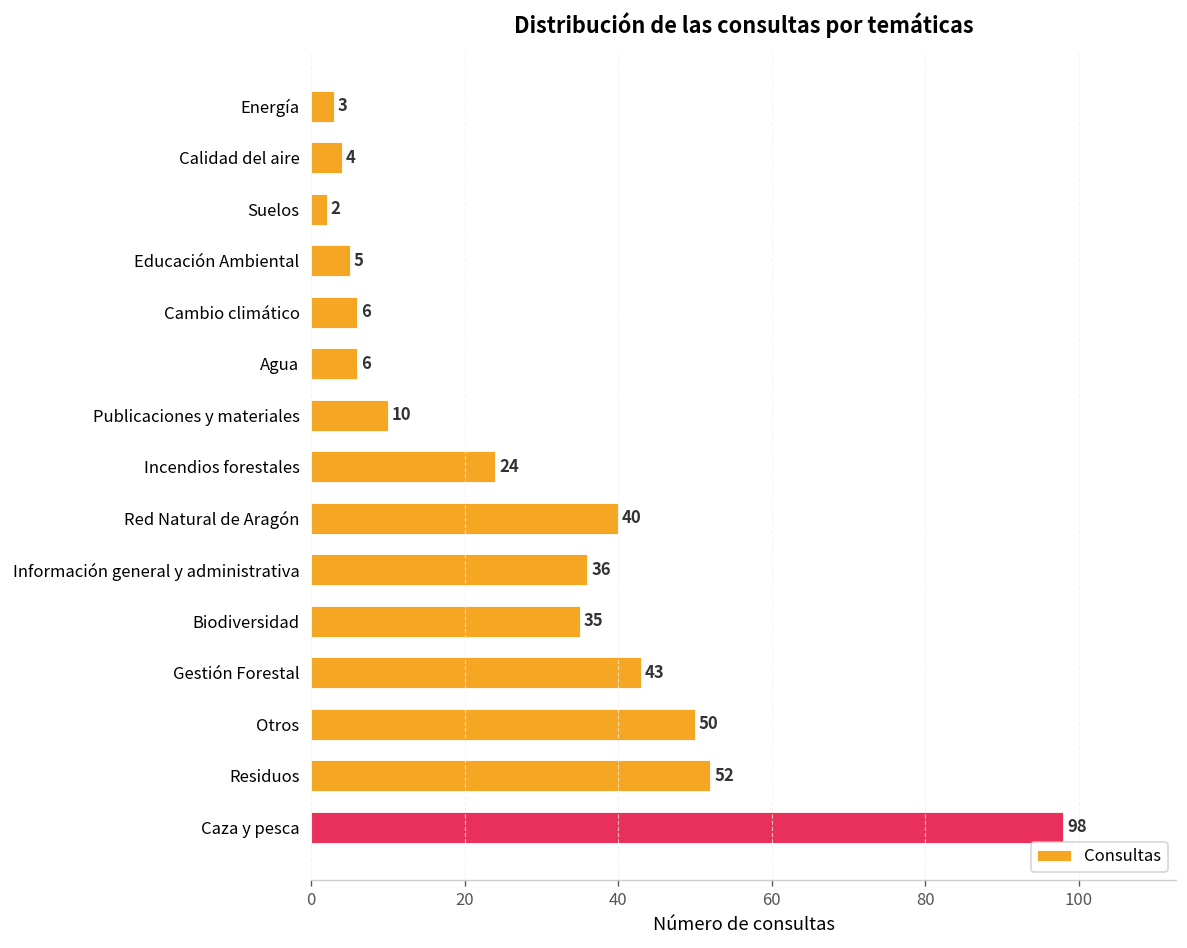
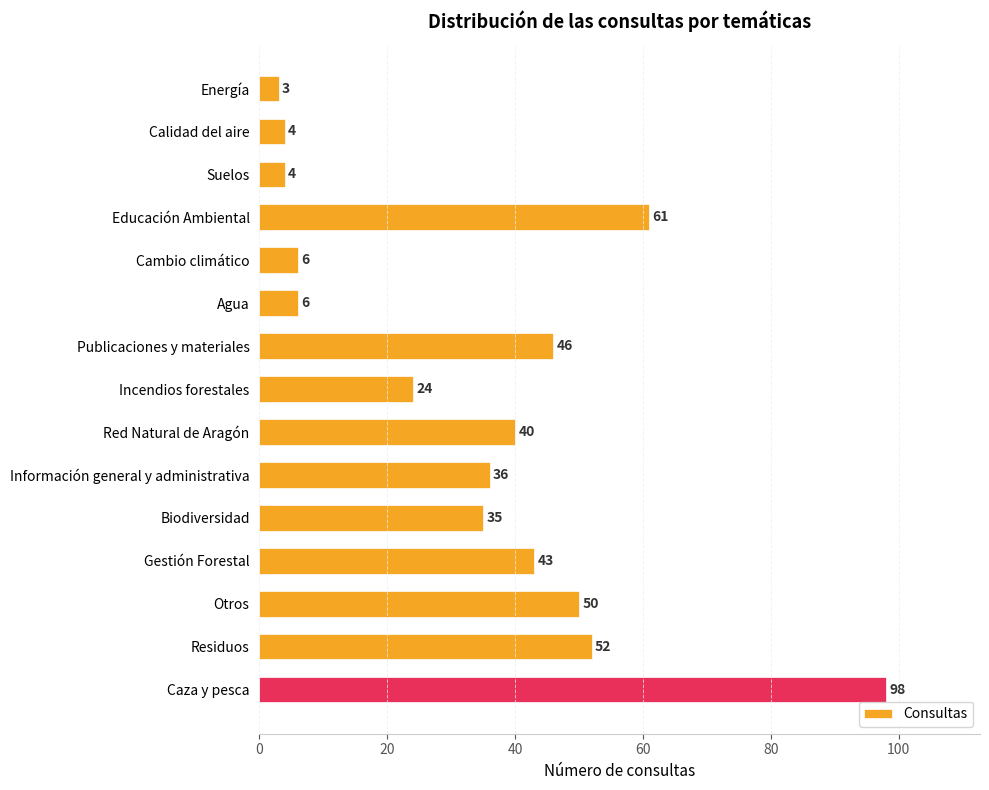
Suelos: 2 -> 4
Educación Ambiental: 5 -> 61
Publicaciones y materiales: 10 -> 46
